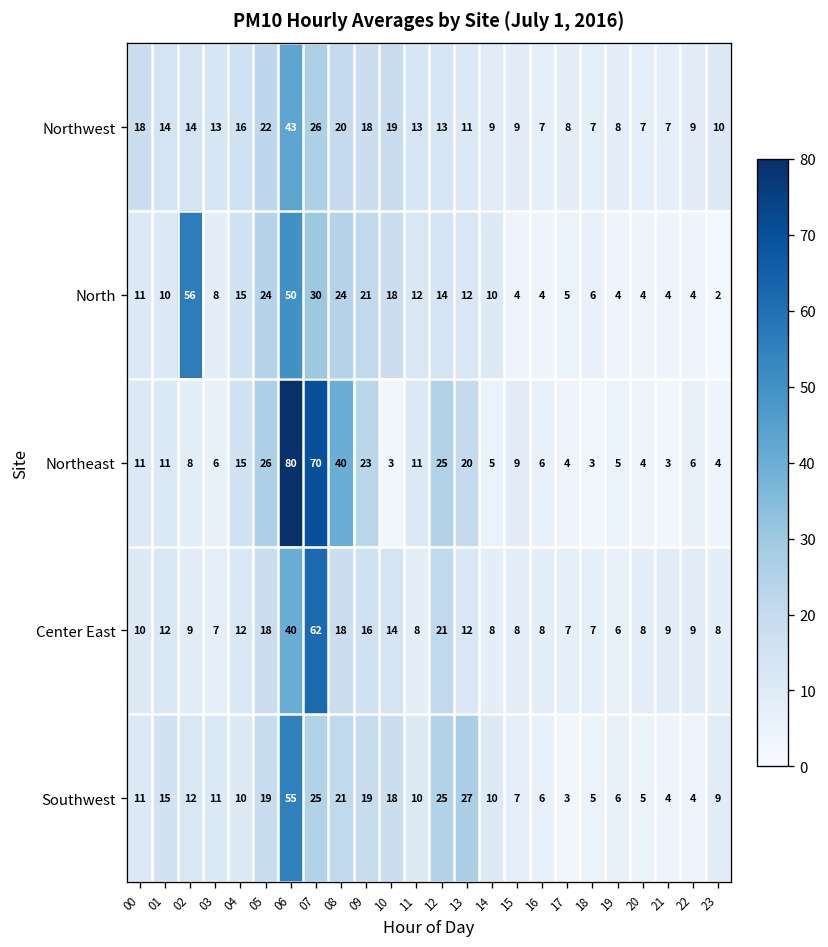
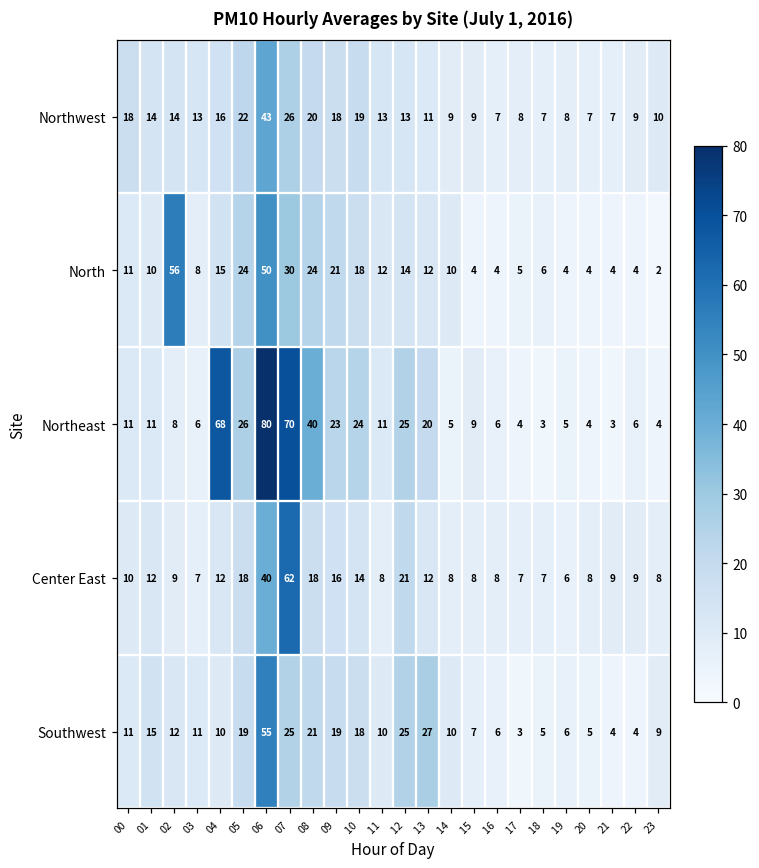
Northeast, 04: 15 -> 68
Northeast, 10: 3 -> 24
